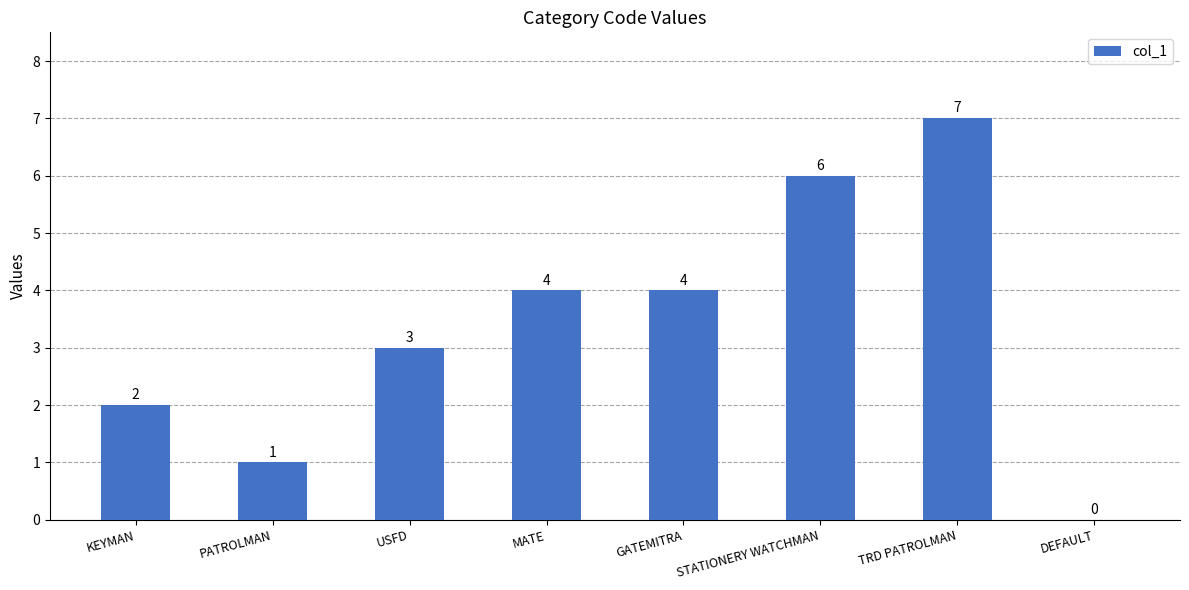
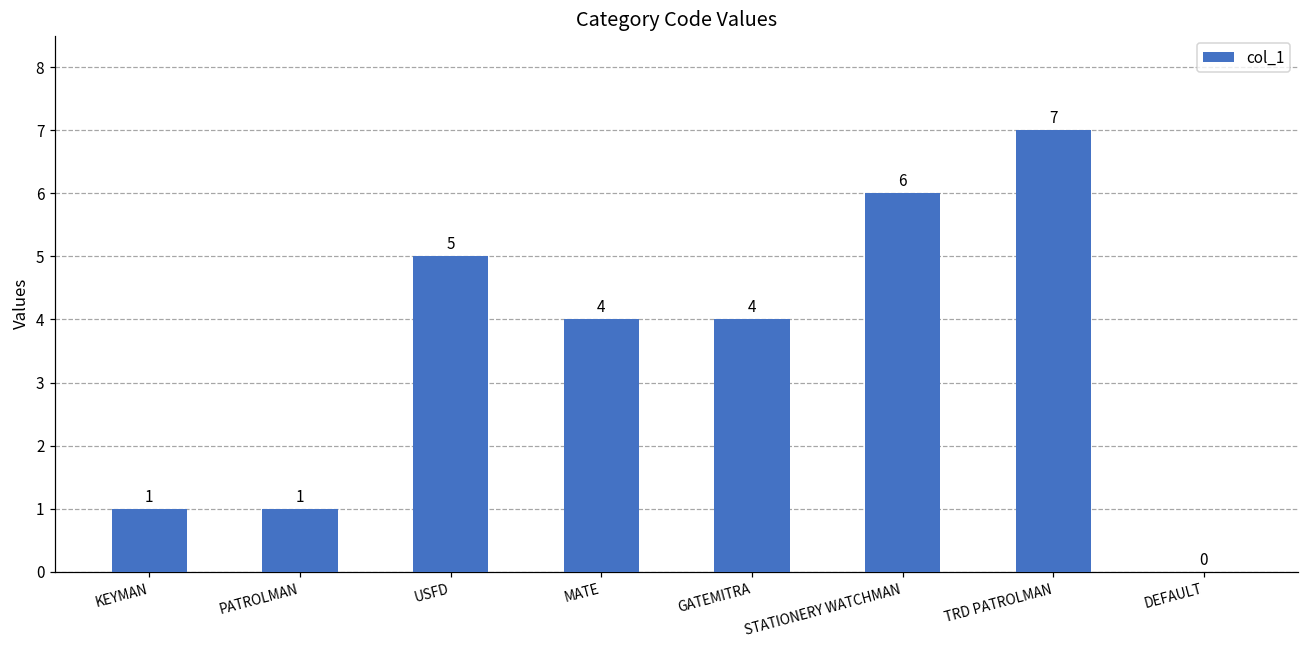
KEYMAN: 2 -> 1
USFD: 3 -> 5
